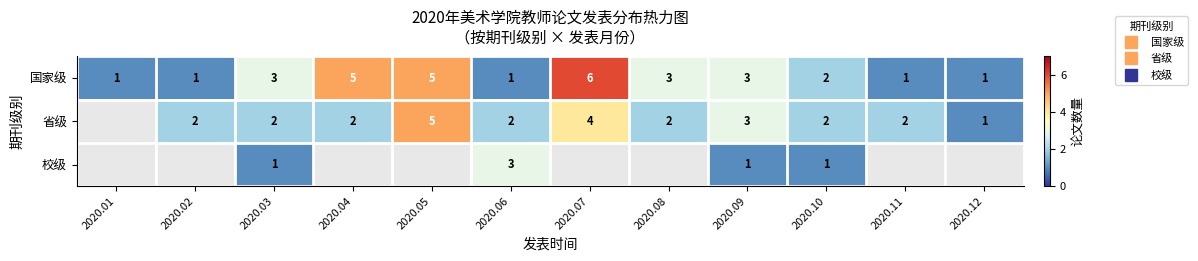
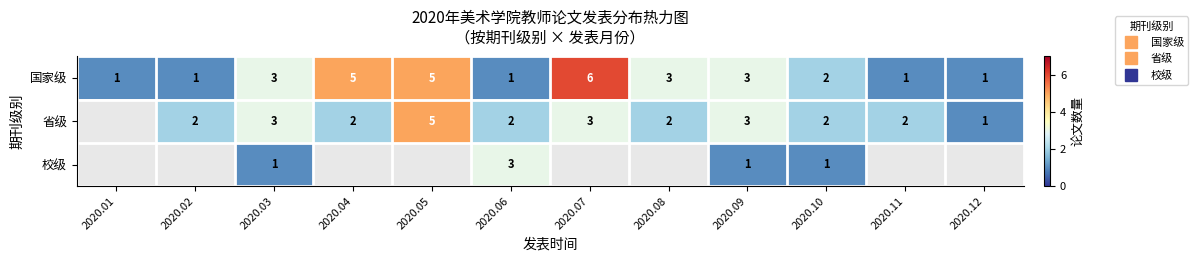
省级, 2020.03: 2 -> 3
省级, 2020.07: 4 -> 3
